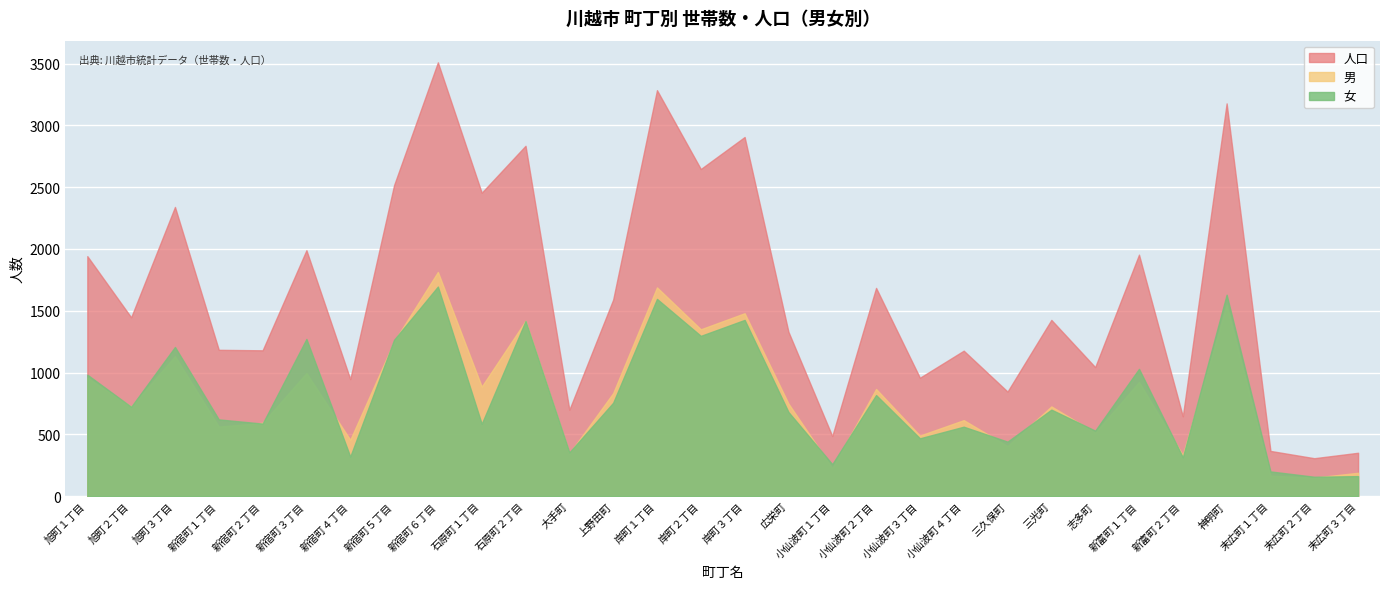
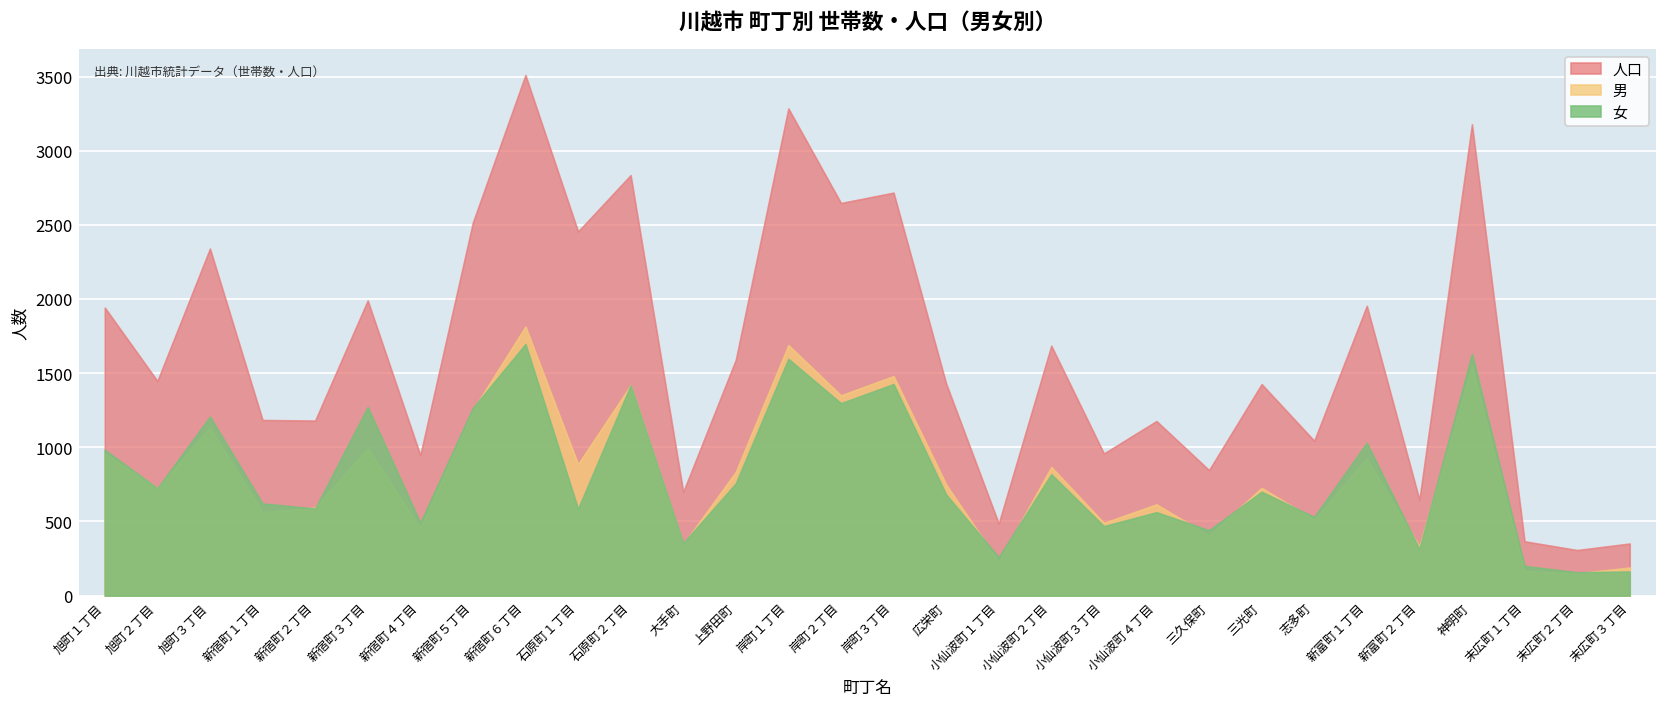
女, 新宿町４丁目: 320 -> 490
人口, 岸町３丁目: 2910 -> 2720
人口, 広栄町: 1330 -> 1430
